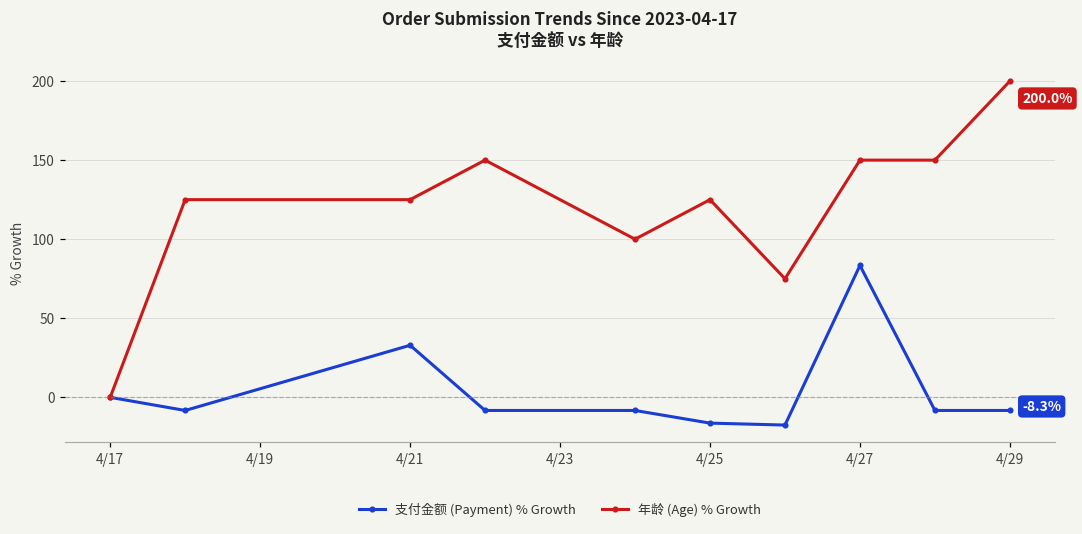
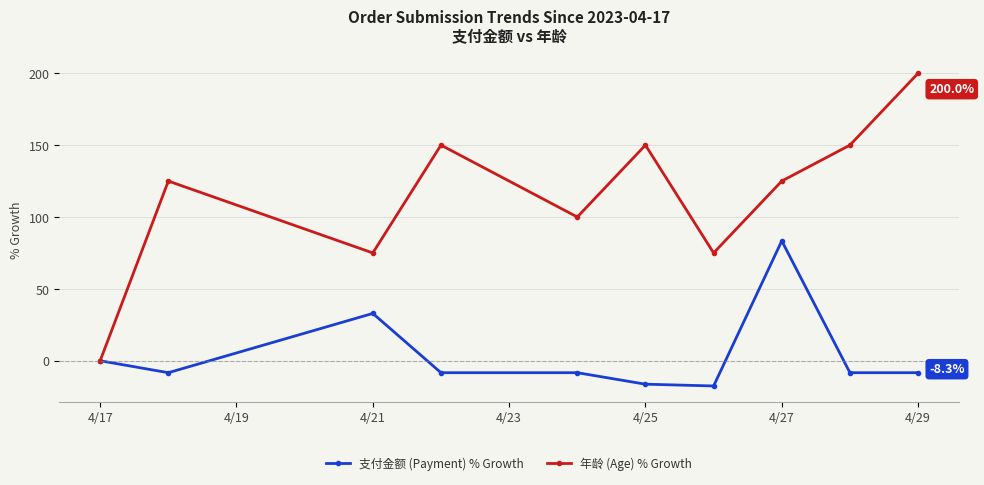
年龄 (Age) % Growth, 4/21: 125 -> 75
年龄 (Age) % Growth, 4/25: 125 -> 150
年龄 (Age) % Growth, 4/27: 150 -> 125
